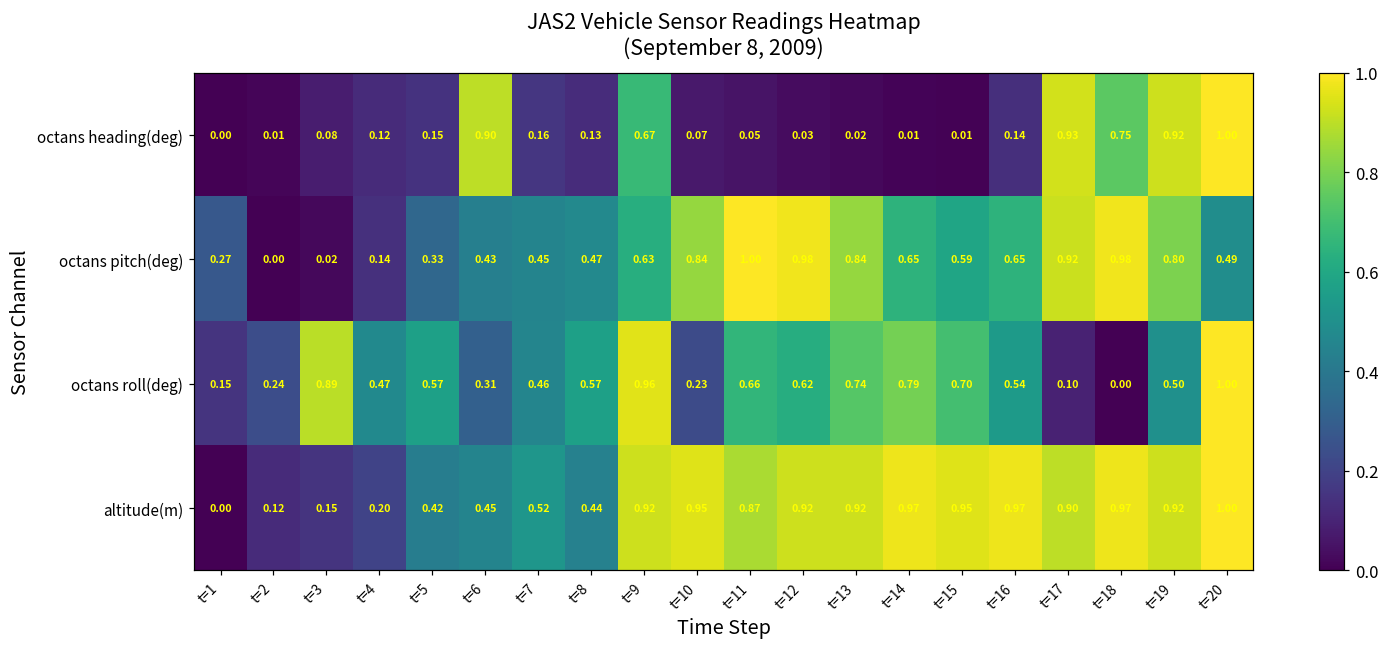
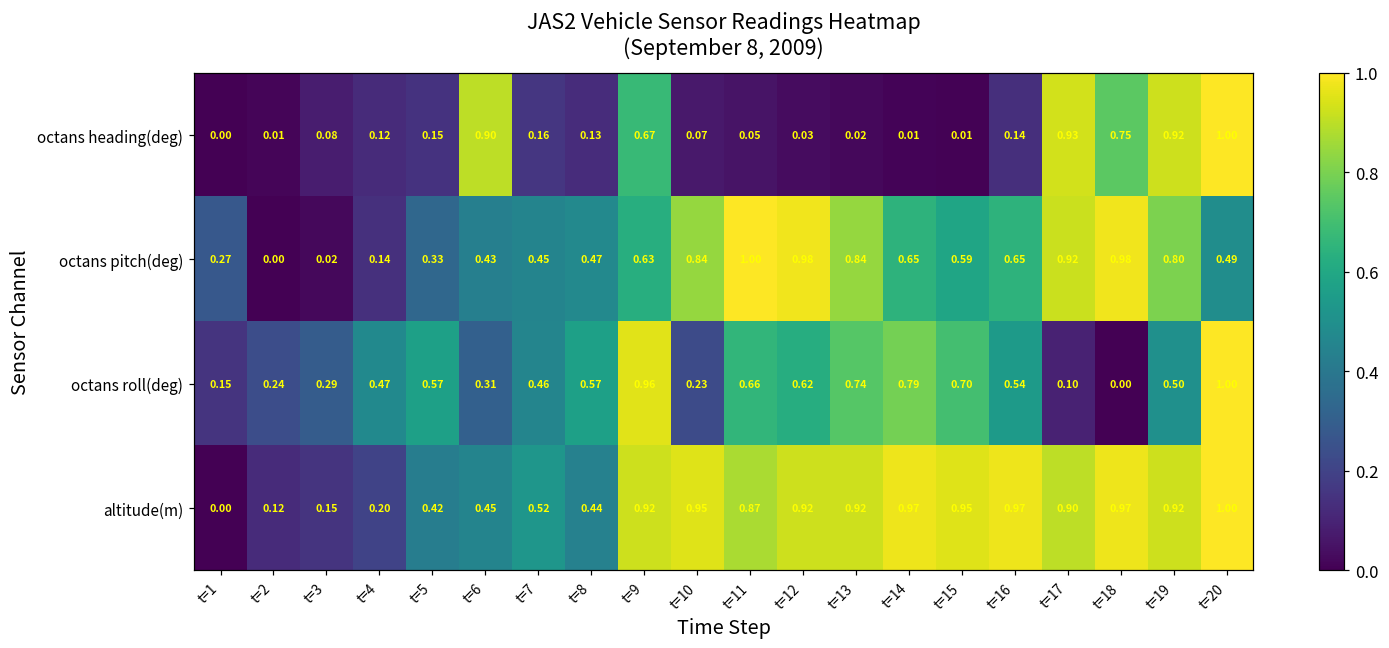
octans roll(deg), t=3: 0.89 -> 0.29
